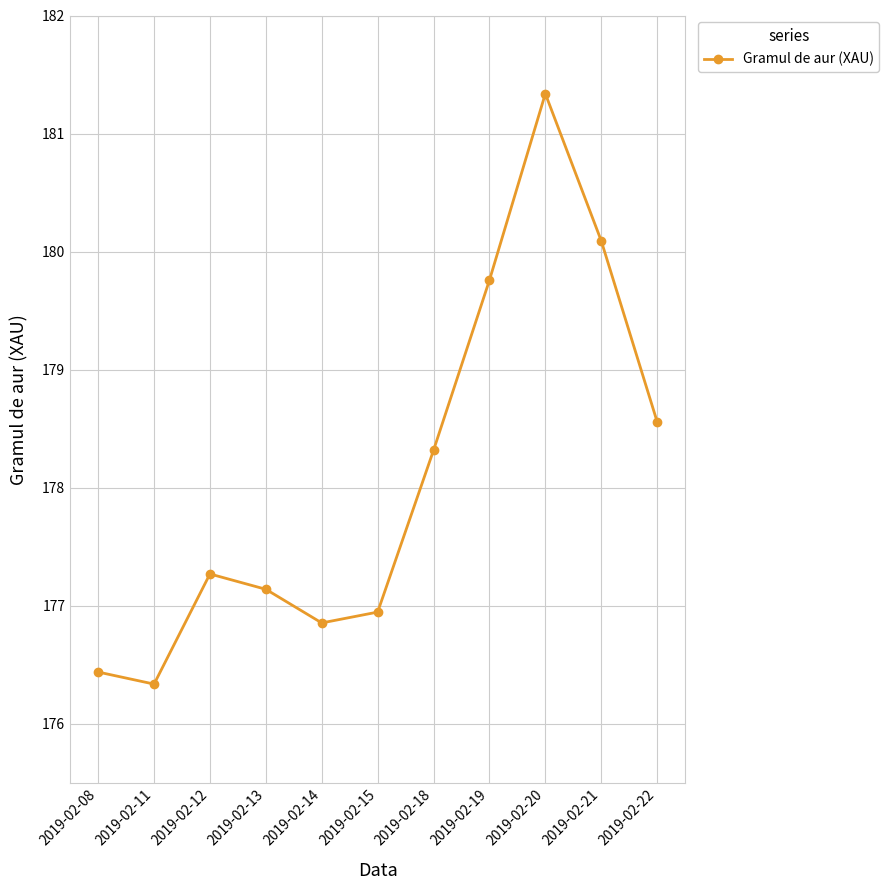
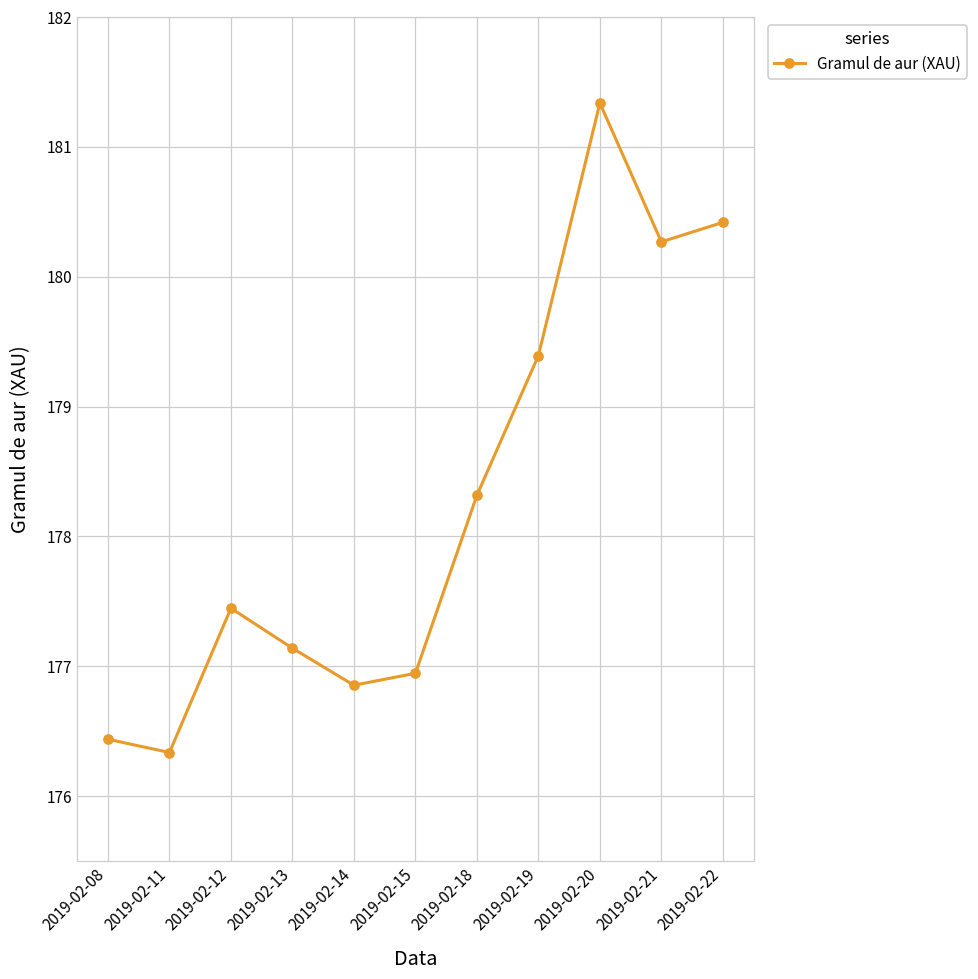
2019-02-12: 177.27 -> 177.45
2019-02-19: 179.76 -> 179.39
2019-02-21: 180.09 -> 180.27
2019-02-22: 178.56 -> 180.42
